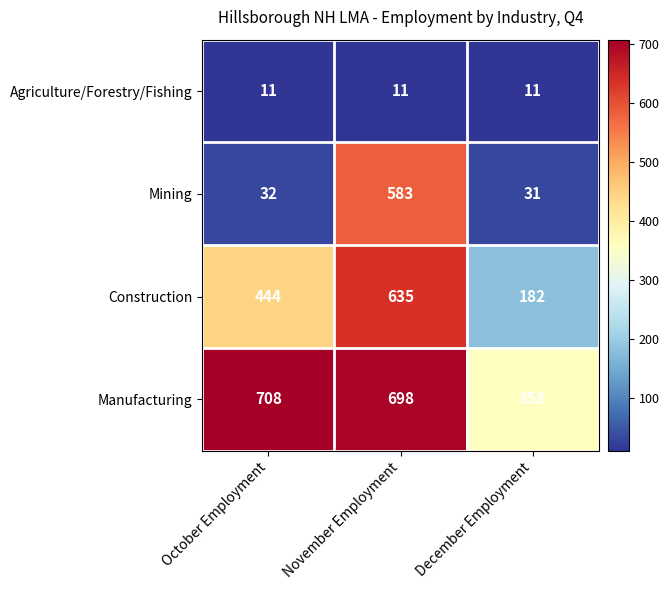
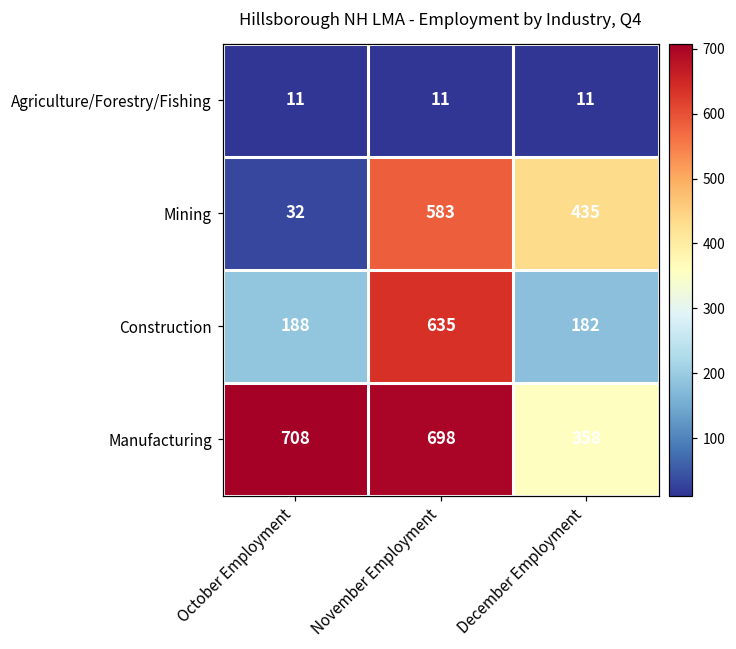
Mining, December Employment: 31 -> 435
Construction, October Employment: 444 -> 188
